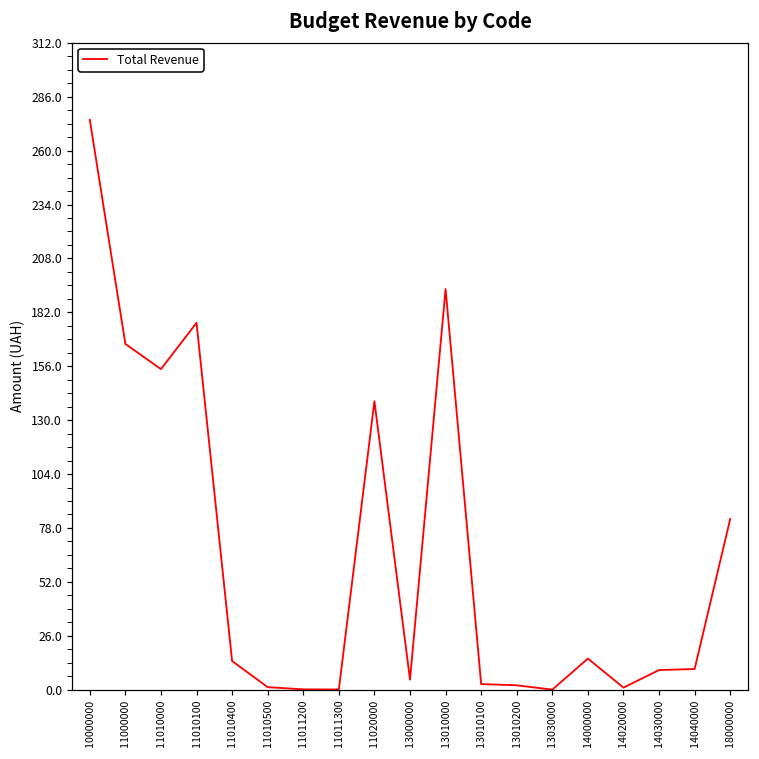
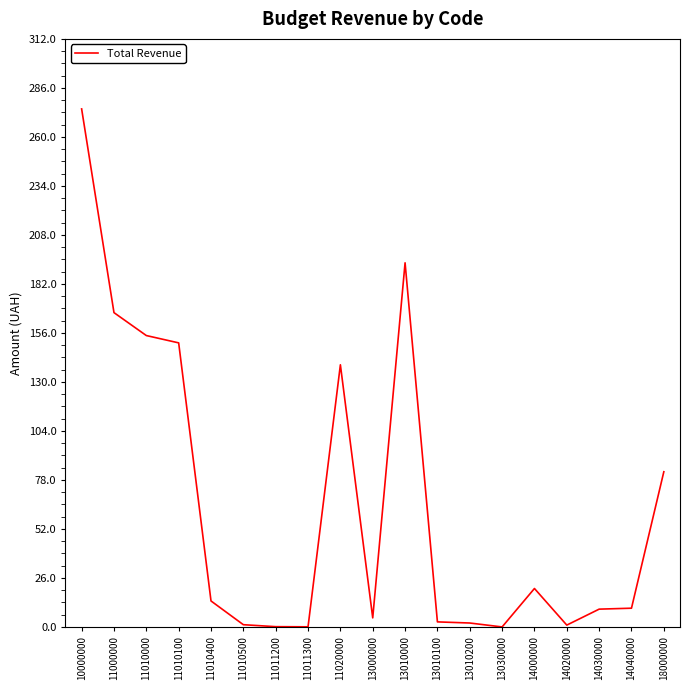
11010100: 177 -> 151
14000000: 15 -> 20
